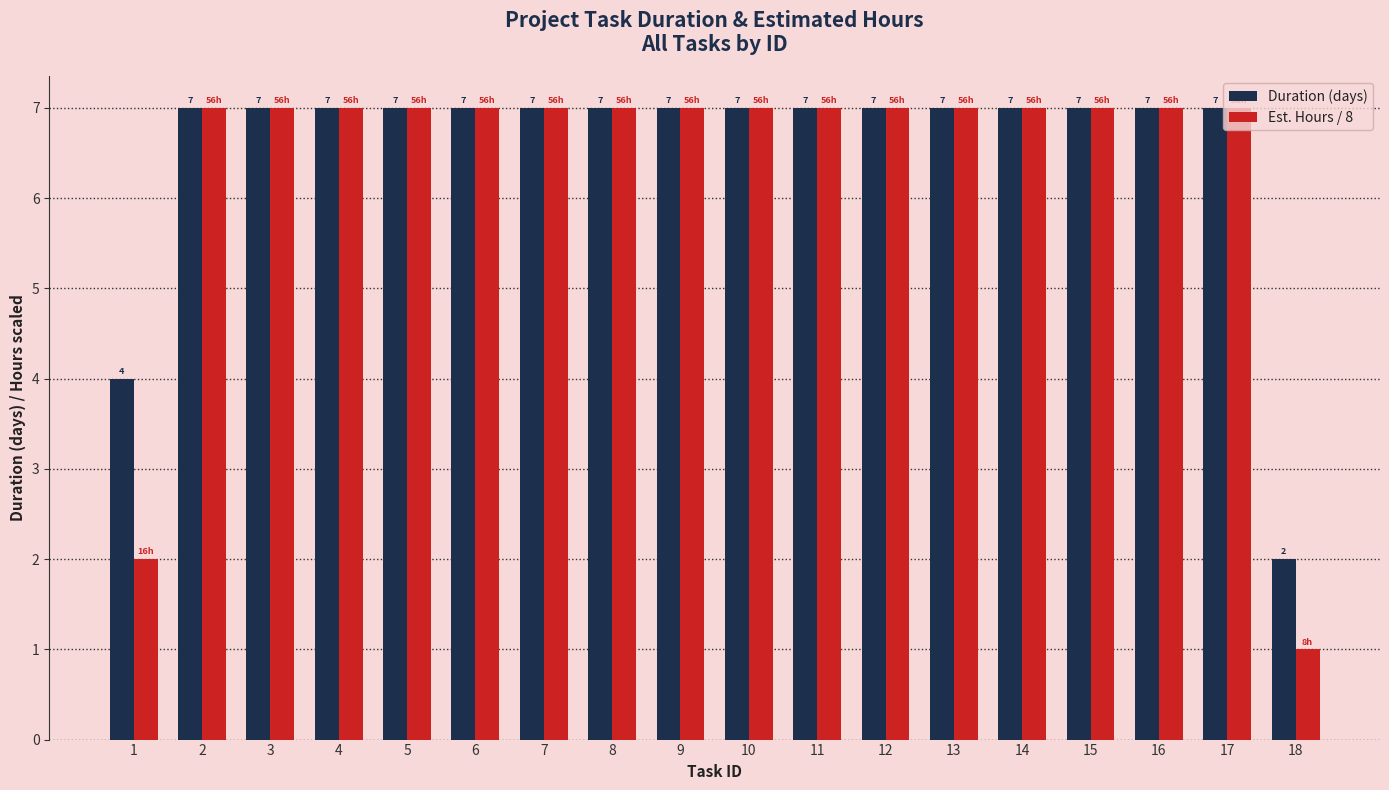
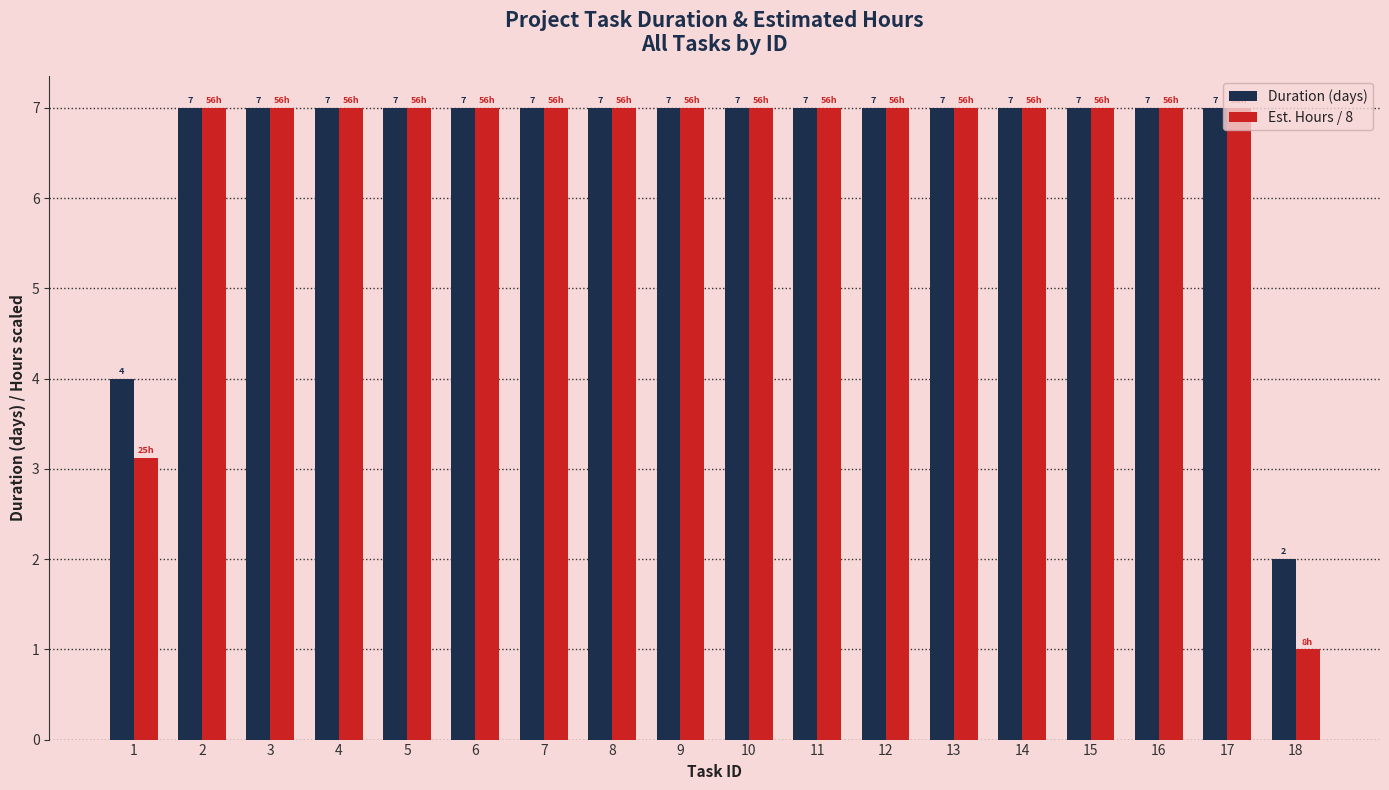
Est. Hours / 8, 1: 16h -> 25h
